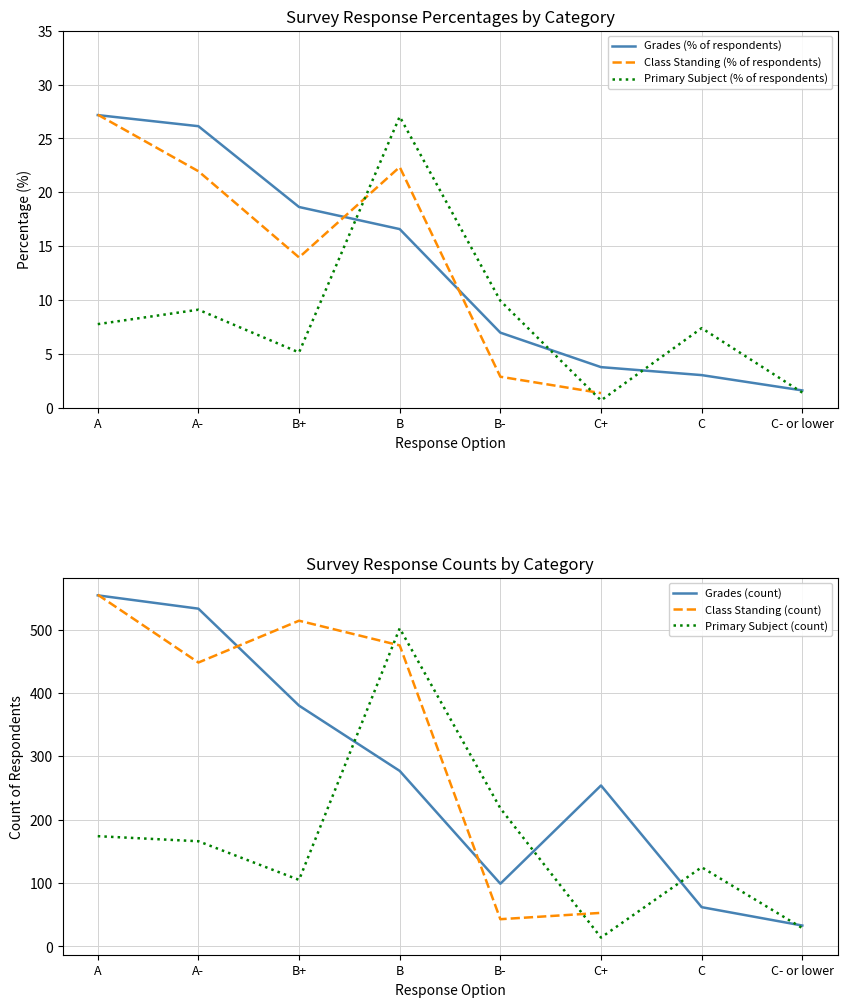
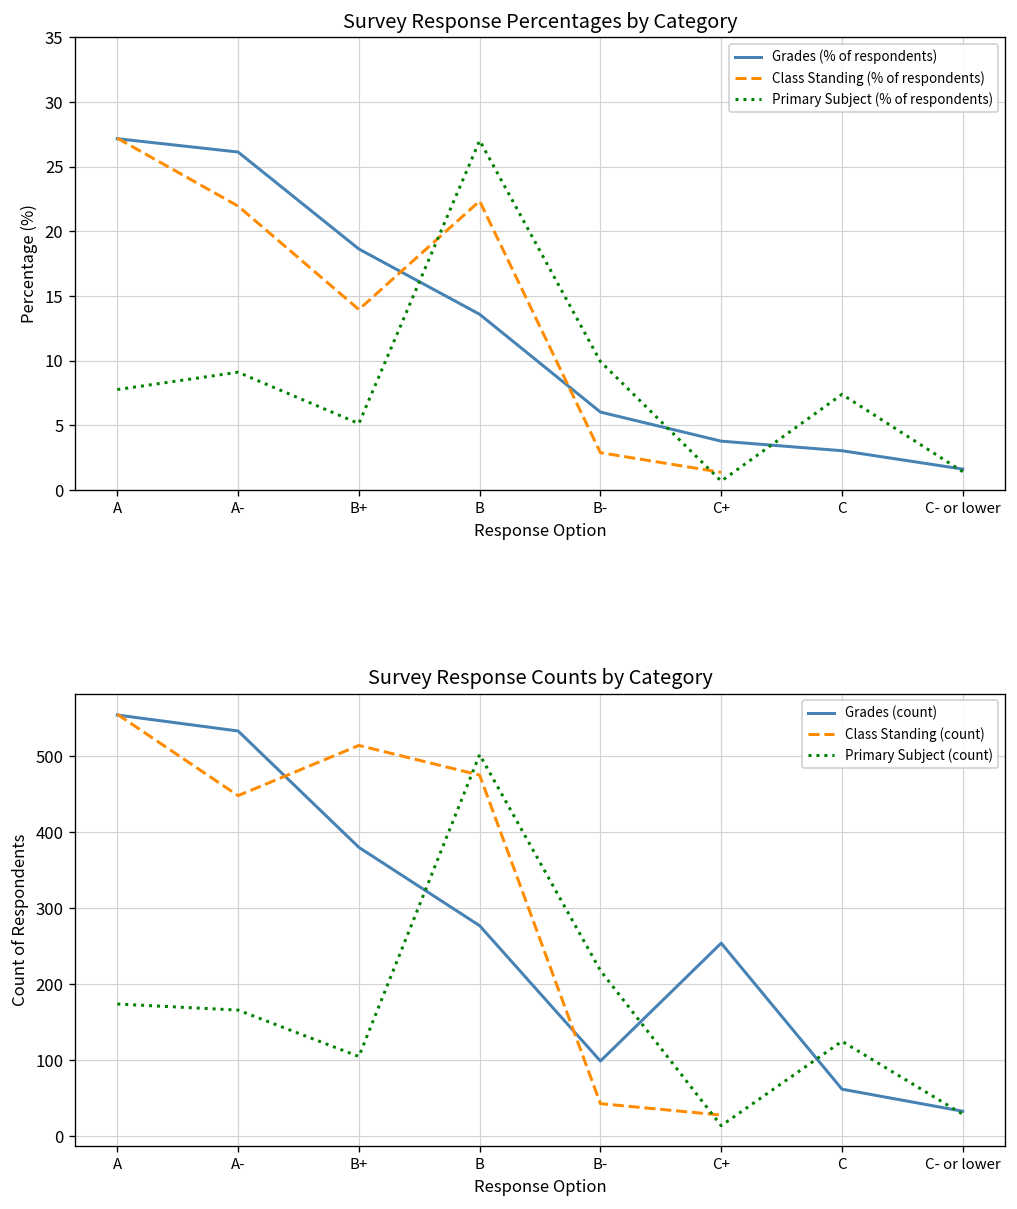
Survey Response Percentages by Category, Grades (% of respondents), B: 16.6 -> 13.6
Survey Response Percentages by Category, Grades (% of respondents), B-: 7.0 -> 6.0
Survey Response Counts by Category, Class Standing (count), C+: 50 -> 30
